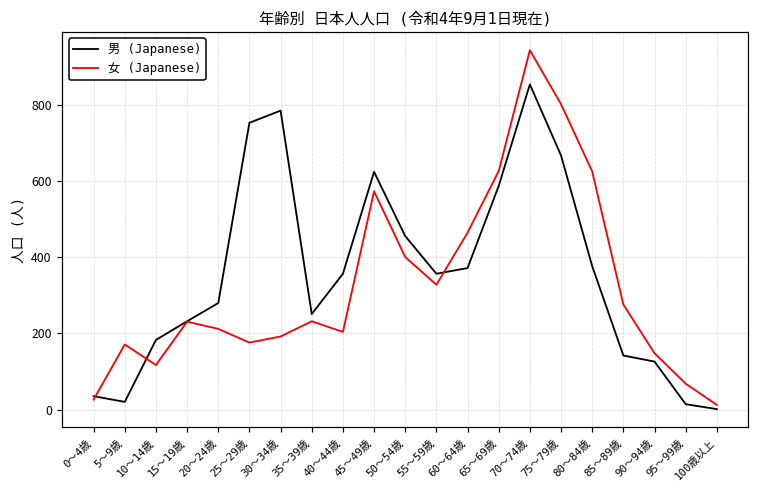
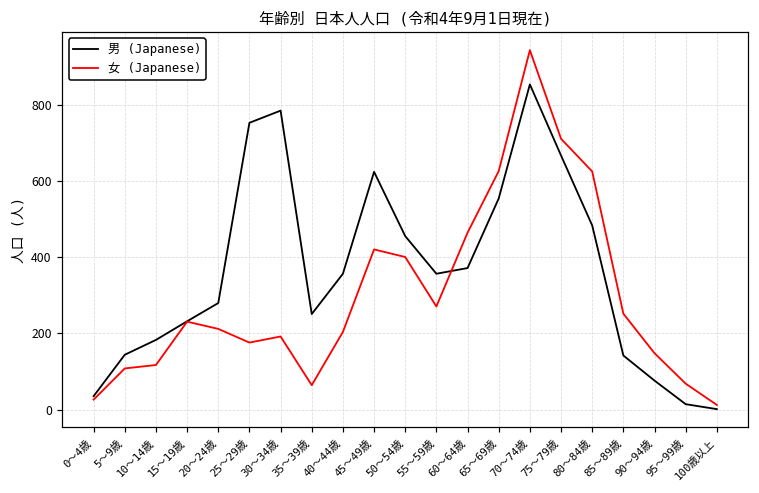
男 (Japanese), 5～9歳: 20 -> 140
女 (Japanese), 5～9歳: 170 -> 110
女 (Japanese), 35～39歳: 230 -> 60
女 (Japanese), 45～49歳: 570 -> 420
女 (Japanese), 55～59歳: 330 -> 270
男 (Japanese), 65～69歳: 590 -> 560
女 (Japanese), 75～79歳: 800 -> 710
男 (Japanese), 80～84歳: 380 -> 480
女 (Japanese), 85～89歳: 280 -> 250
男 (Japanese), 90～94歳: 130 -> 80
